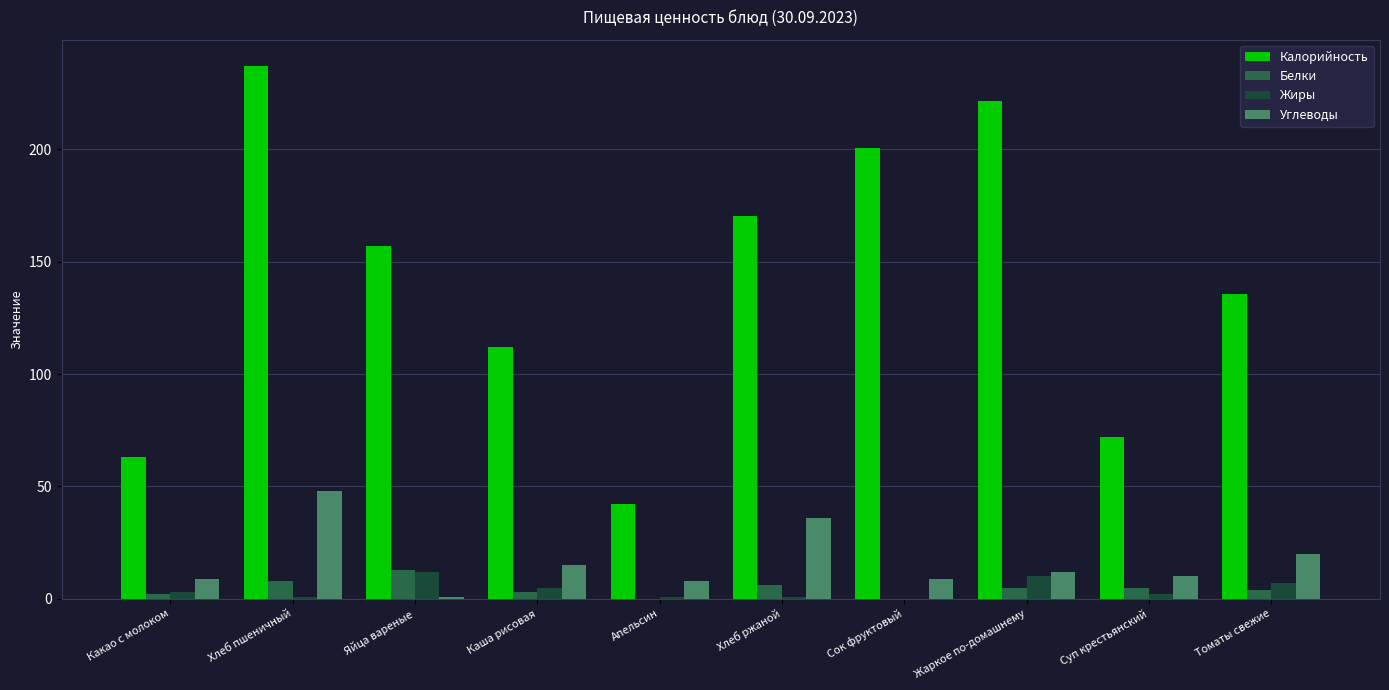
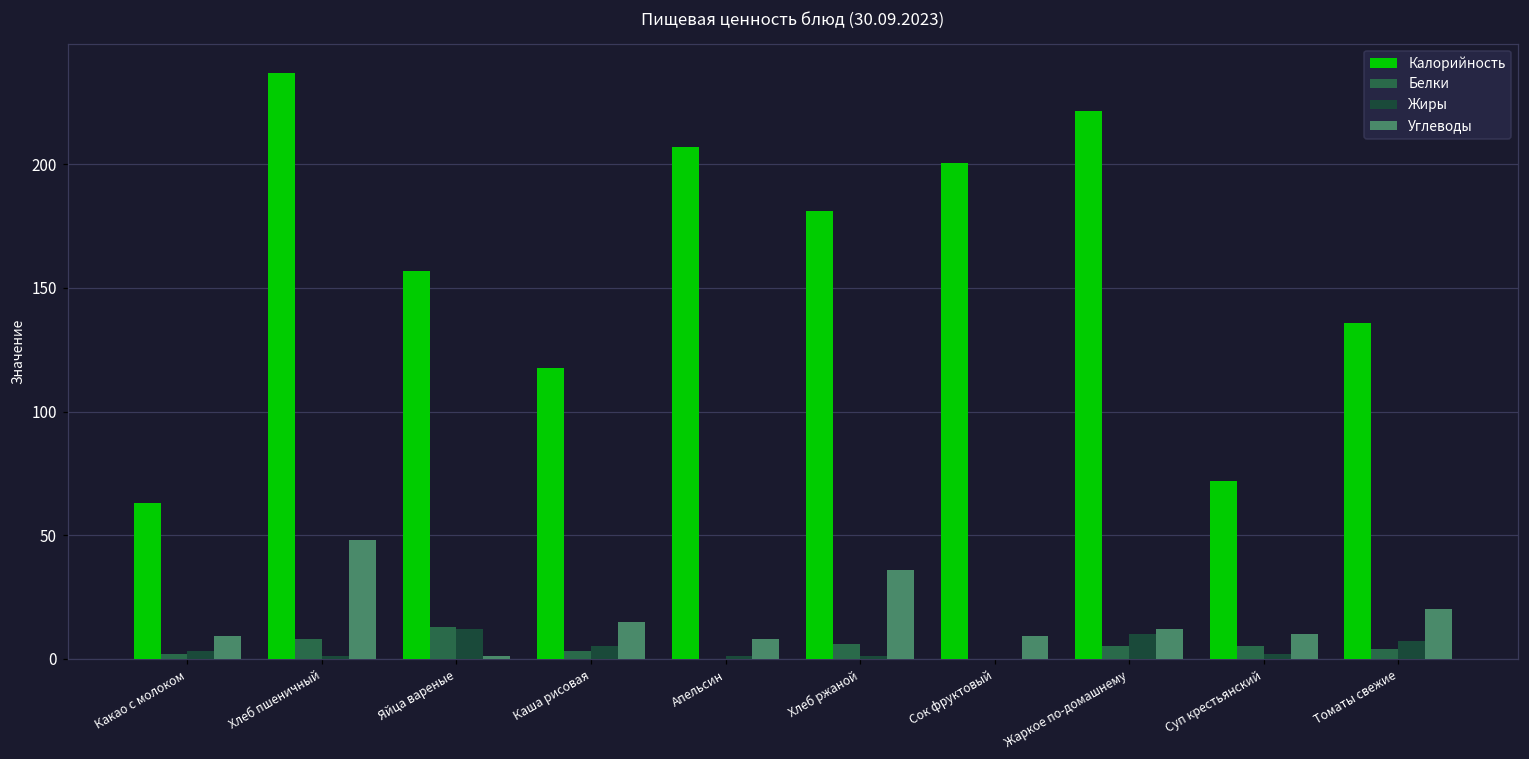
Калорийность, Каша рисовая: 112 -> 118
Калорийность, Апельсин: 42 -> 207
Калорийность, Хлеб ржаной: 170 -> 181
